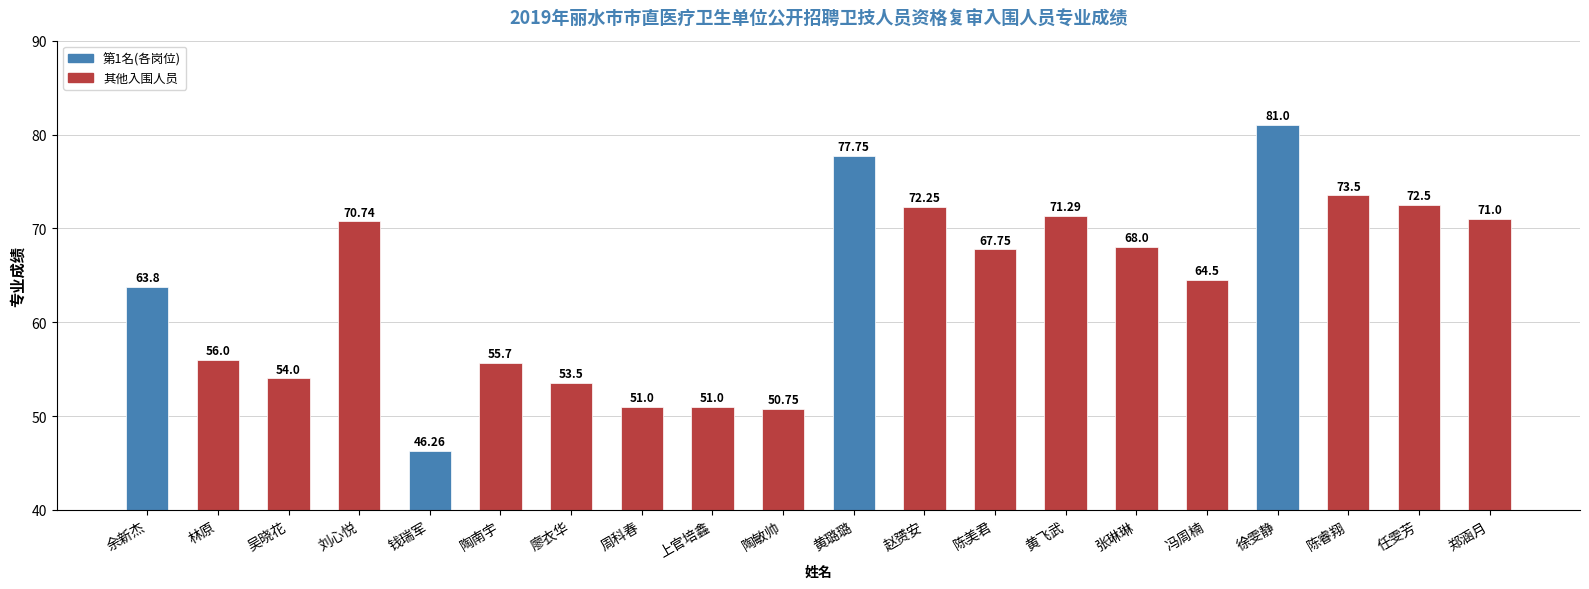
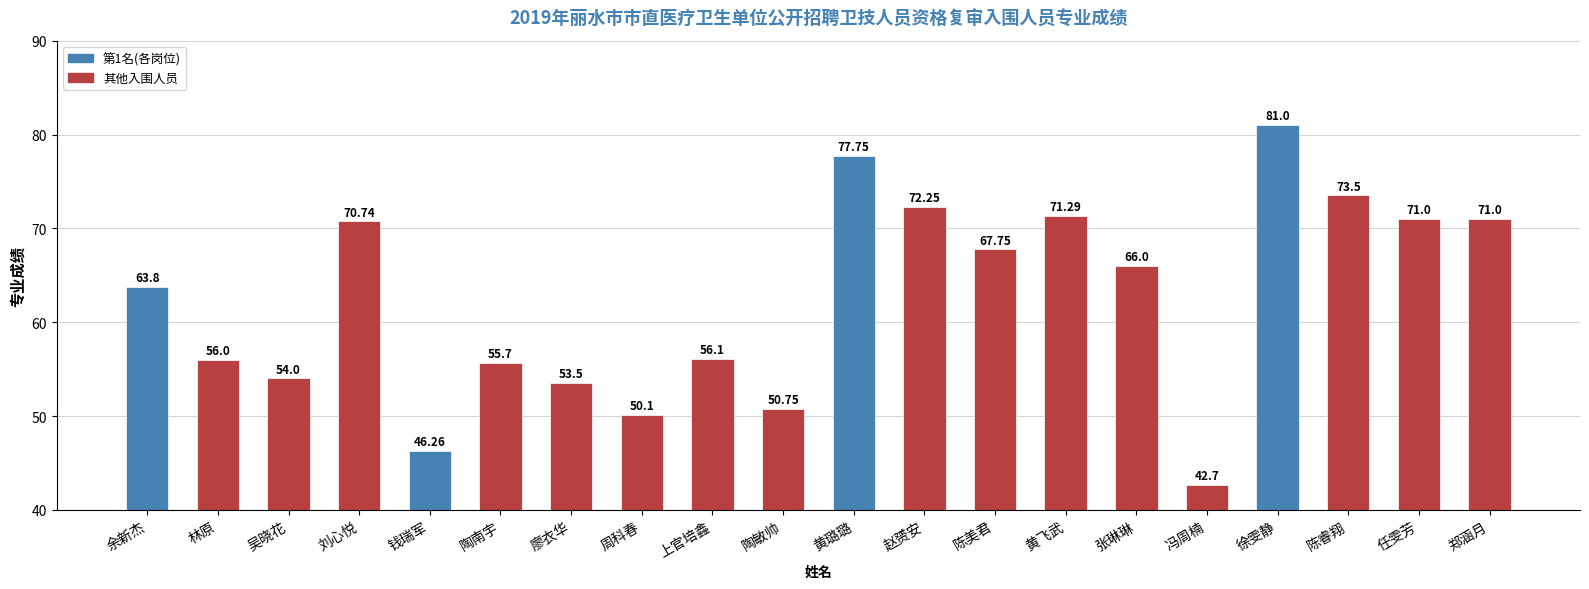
周科春: 51.0 -> 50.1
上官培鑫: 51.0 -> 56.1
张琳琳: 68.0 -> 66.0
冯周楠: 64.5 -> 42.7
任雯芳: 72.5 -> 71.0
